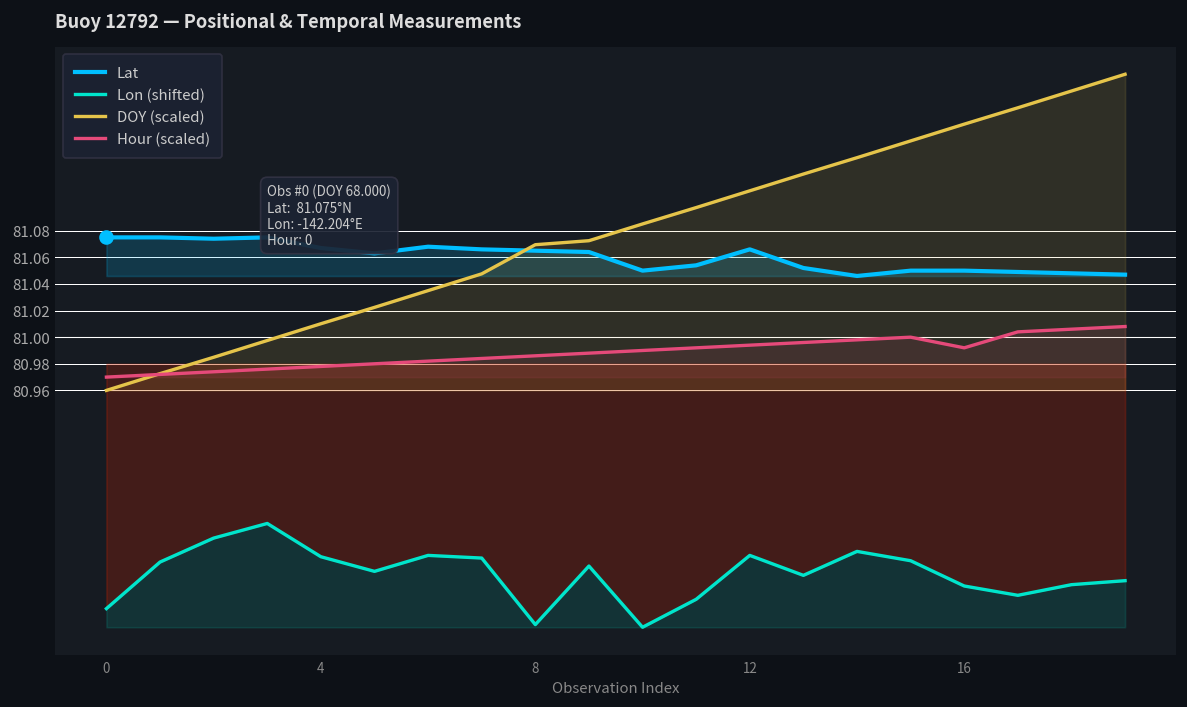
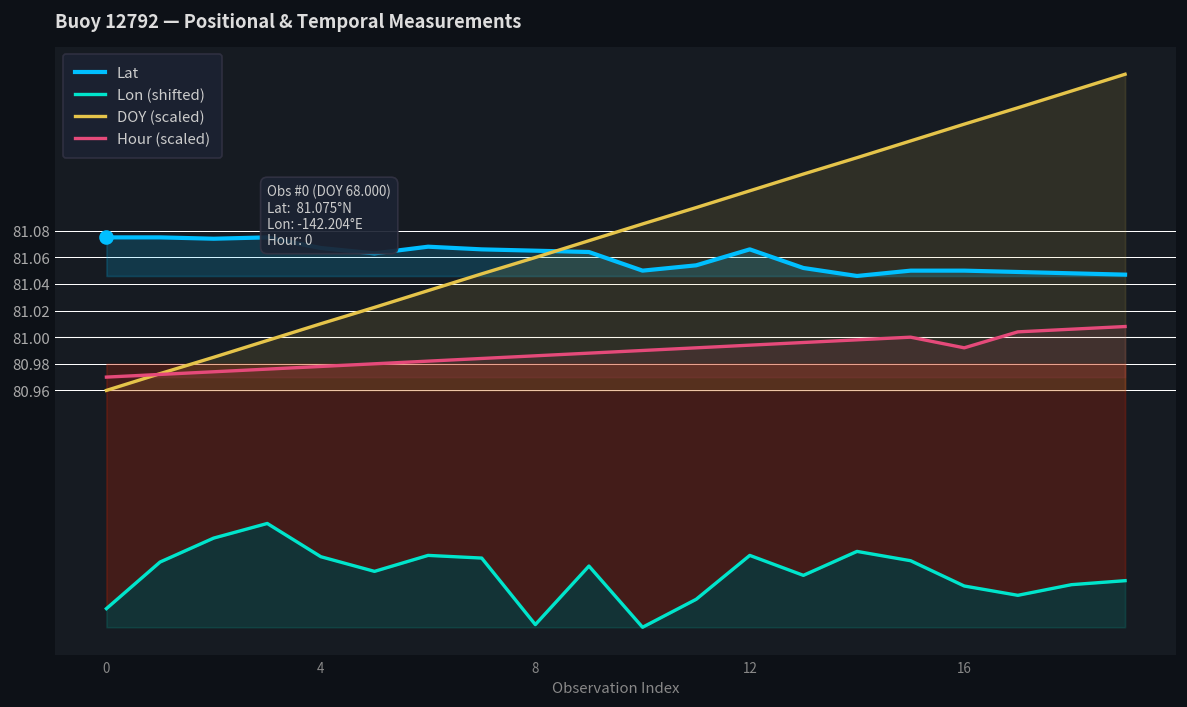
DOY (scaled), 8: 81.069 -> 81.060
